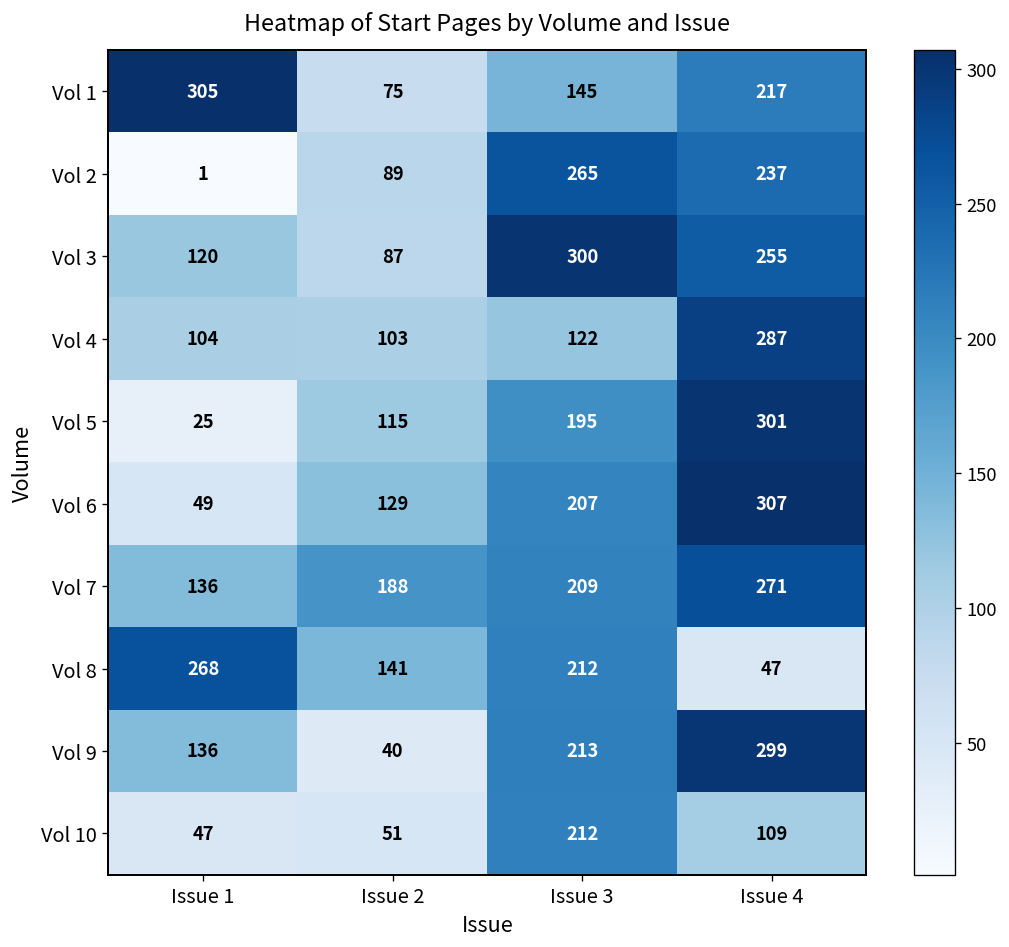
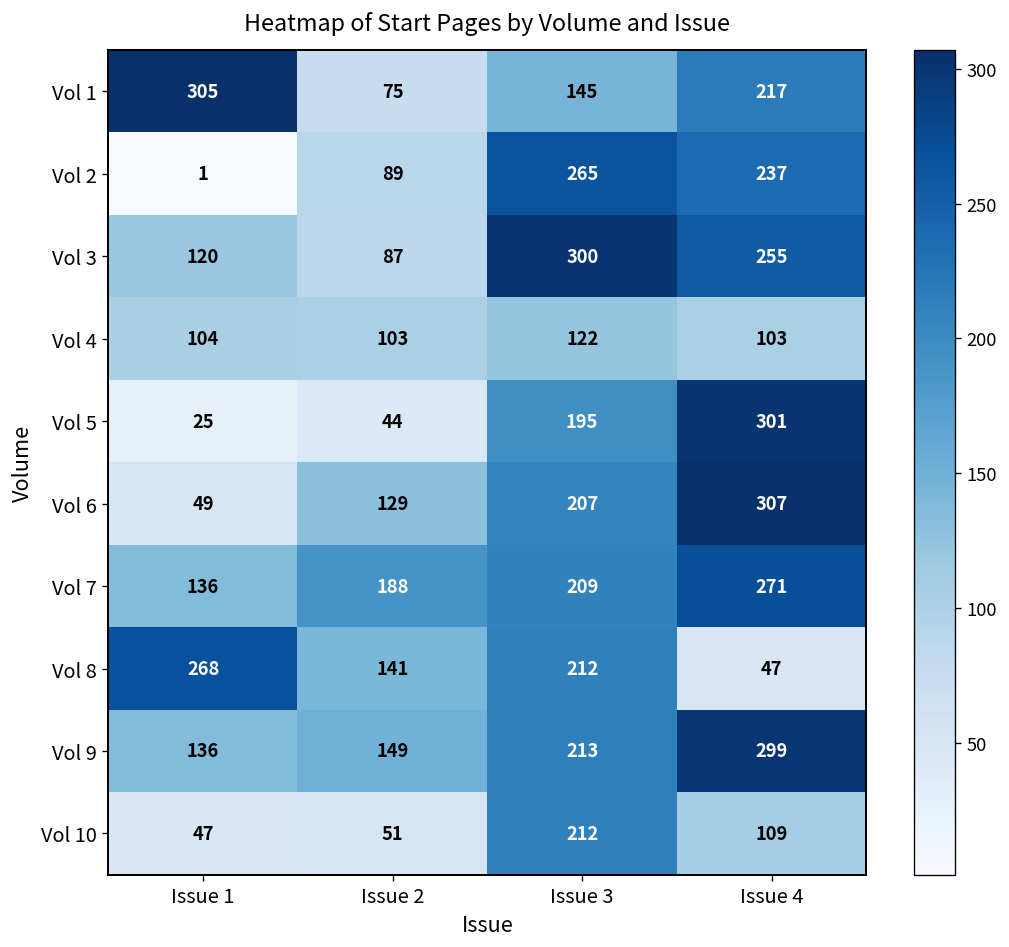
Vol 4, Issue 4: 287 -> 103
Vol 5, Issue 2: 115 -> 44
Vol 9, Issue 2: 40 -> 149
